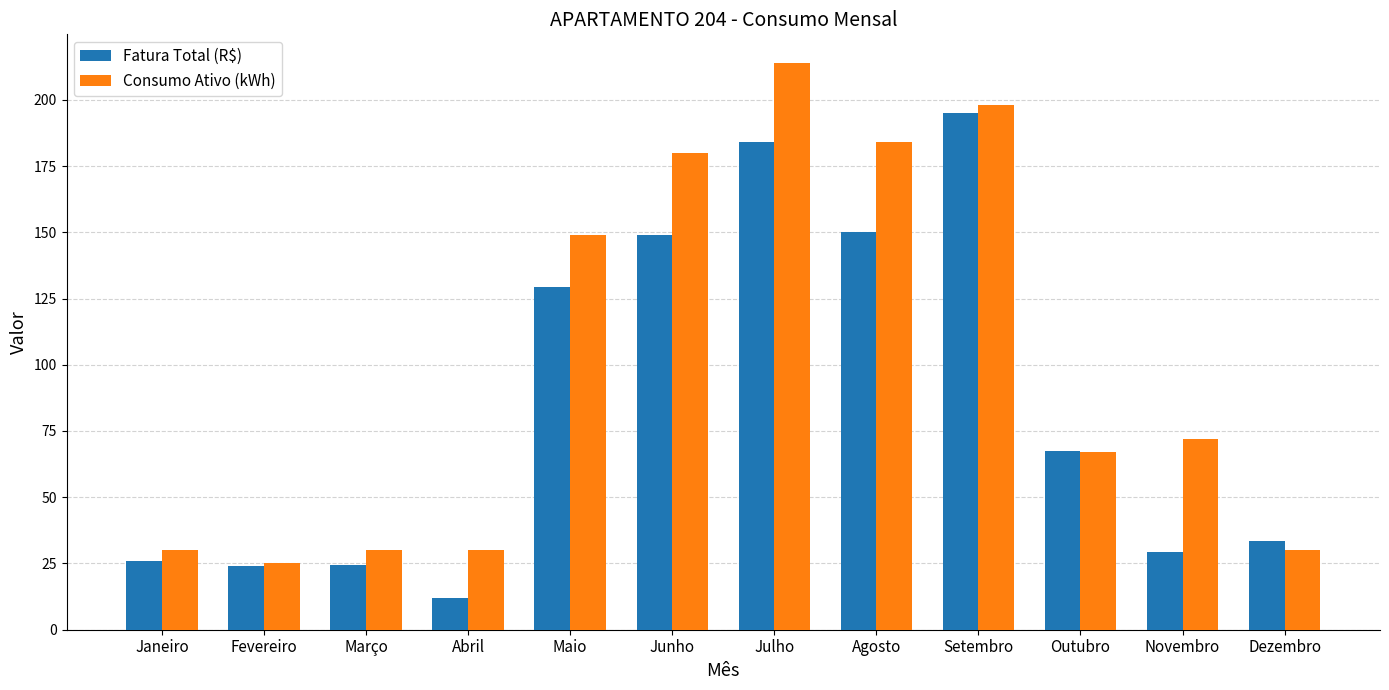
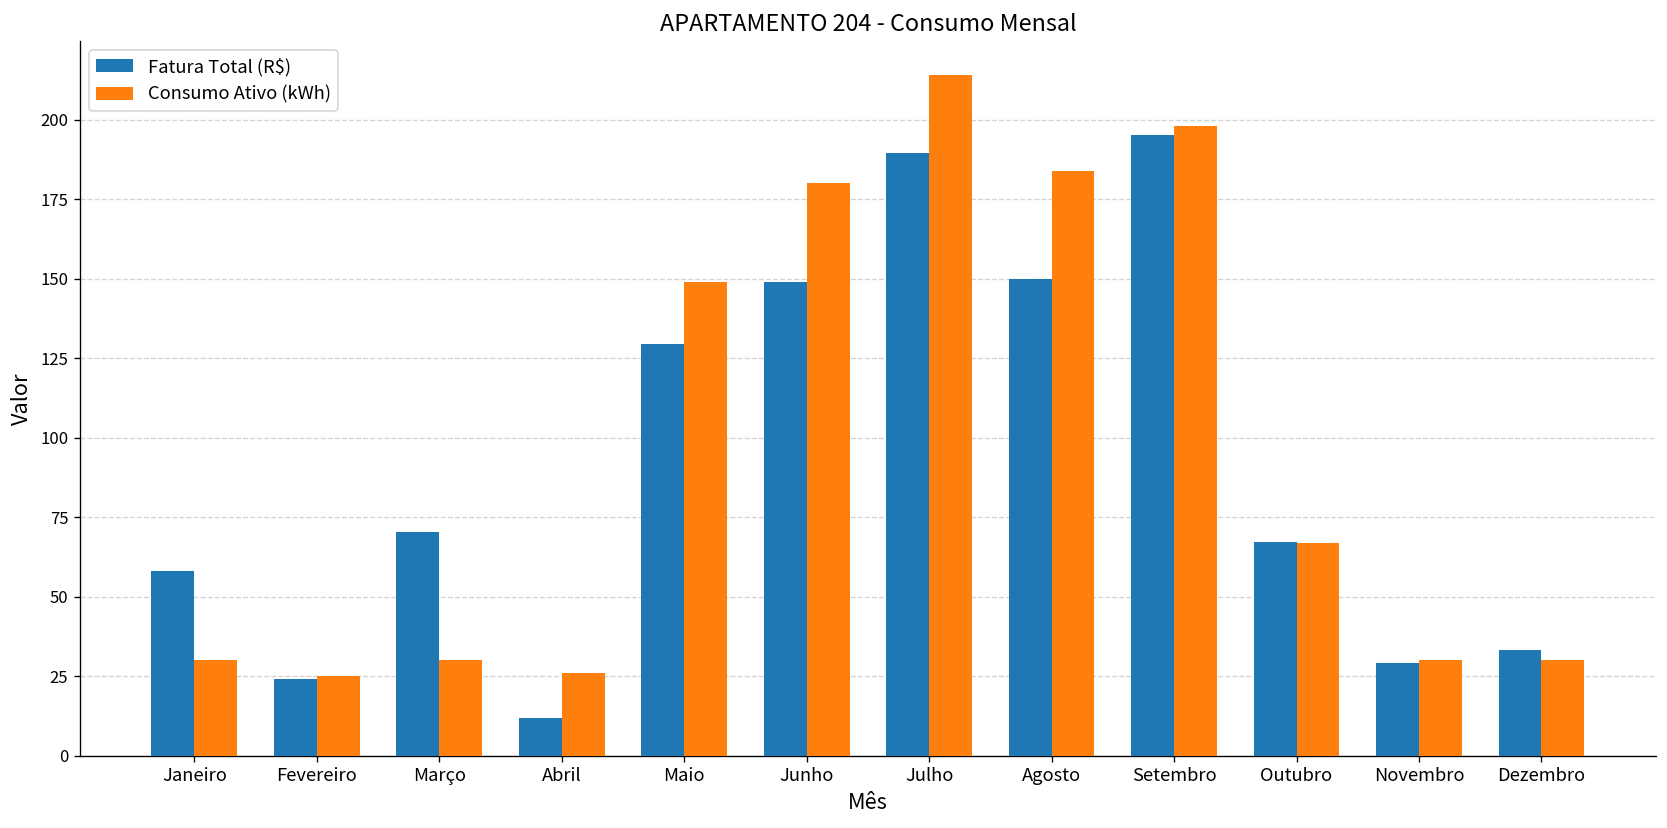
Fatura Total (R$), Janeiro: 26 -> 58
Fatura Total (R$), Março: 25 -> 70
Consumo Ativo (kWh), Abril: 30 -> 26
Fatura Total (R$), Julho: 184 -> 190
Consumo Ativo (kWh), Novembro: 72 -> 30
